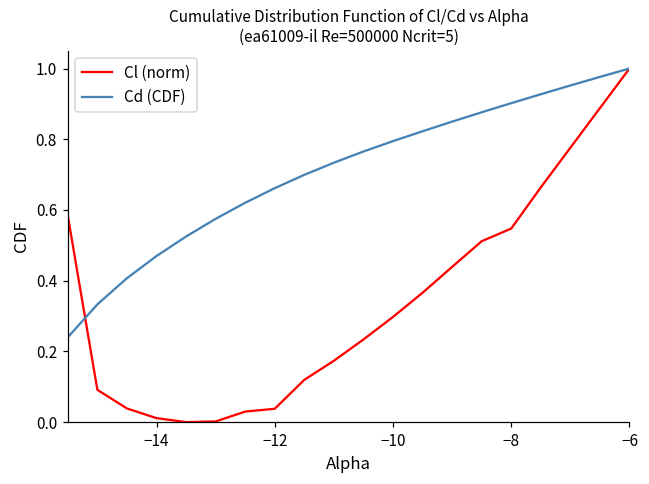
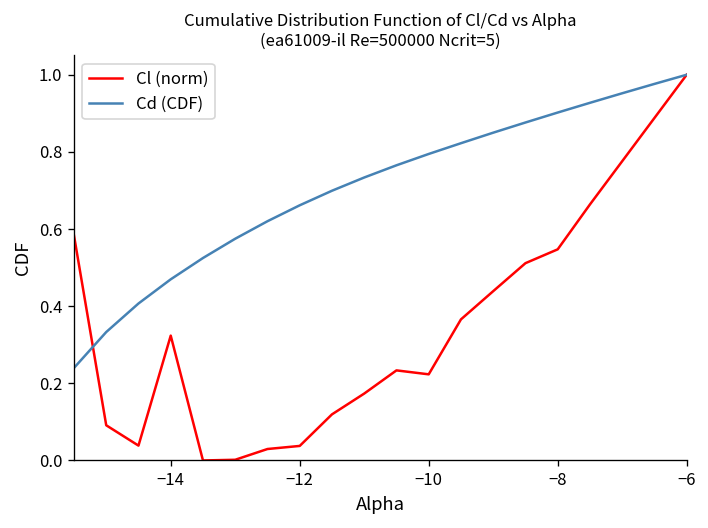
Cl (norm), −14: 0.01 -> 0.32
Cl (norm), −10: 0.30 -> 0.22
